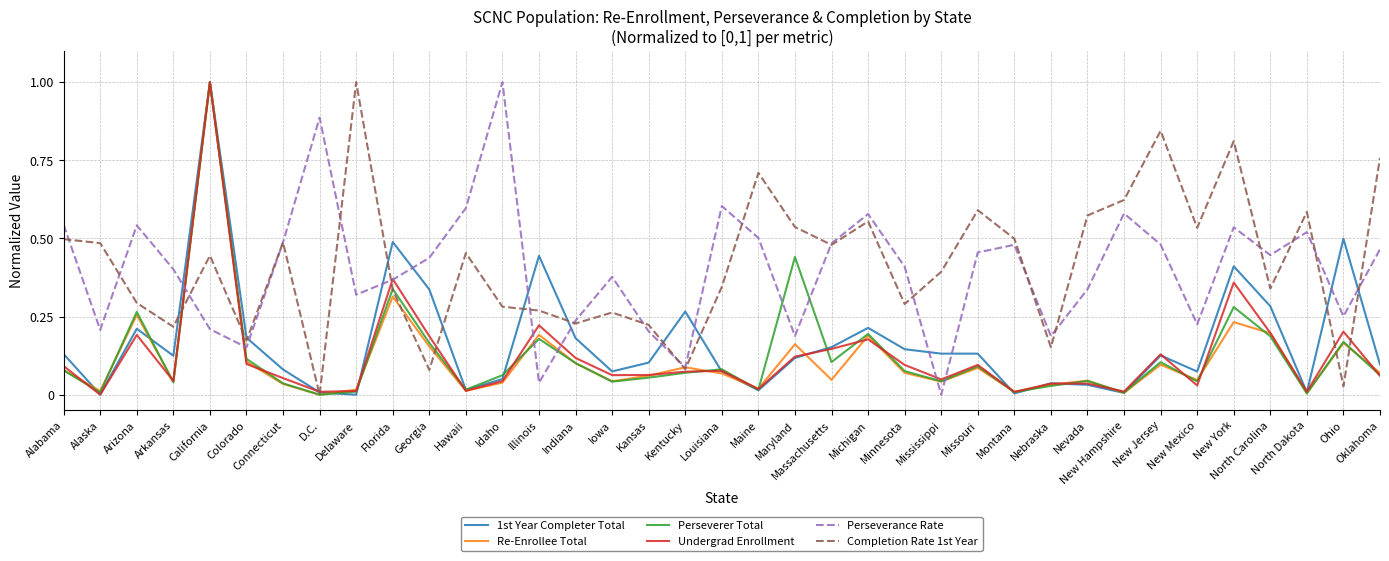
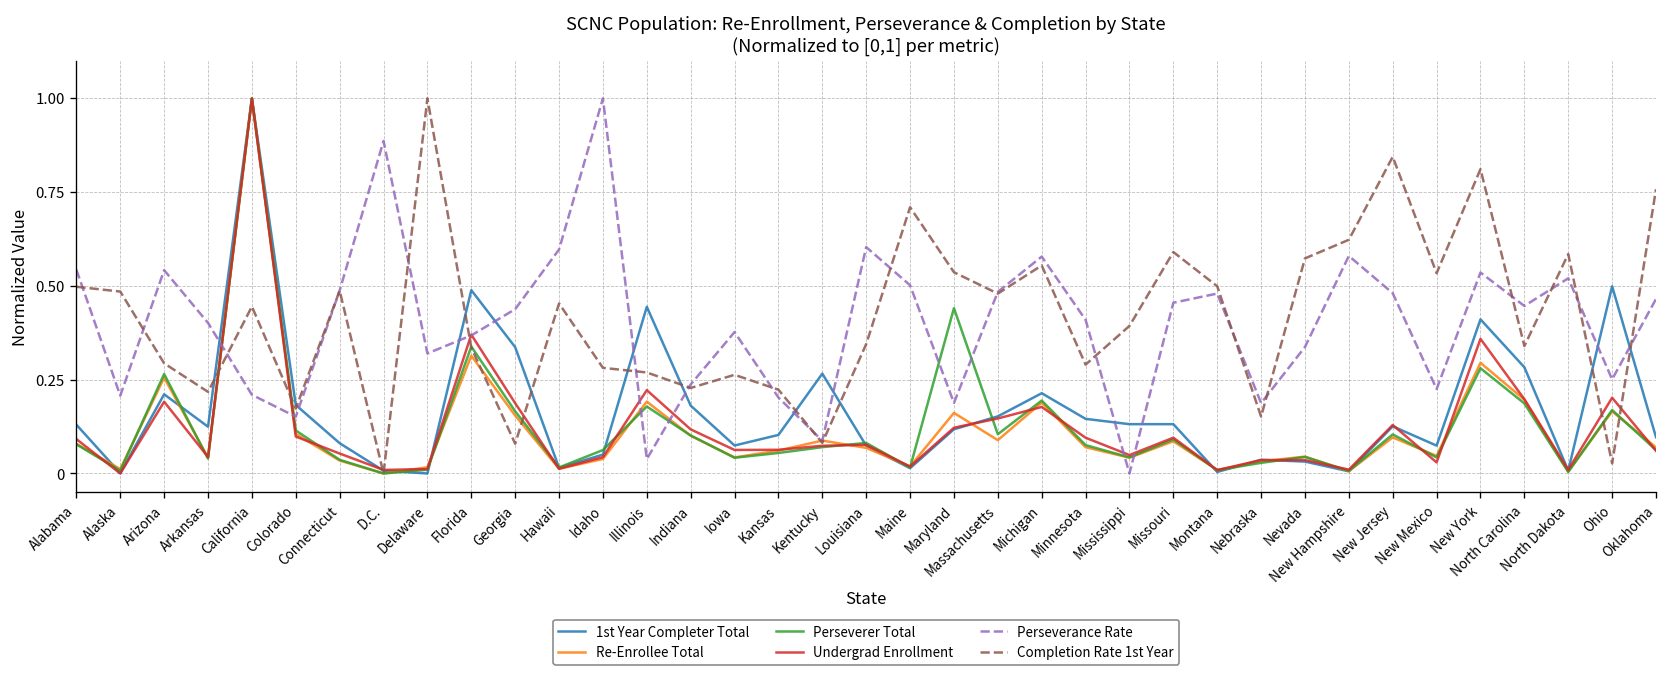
Re-Enrollee Total, Massachusetts: 0.05 -> 0.09
Re-Enrollee Total, New York: 0.23 -> 0.29
